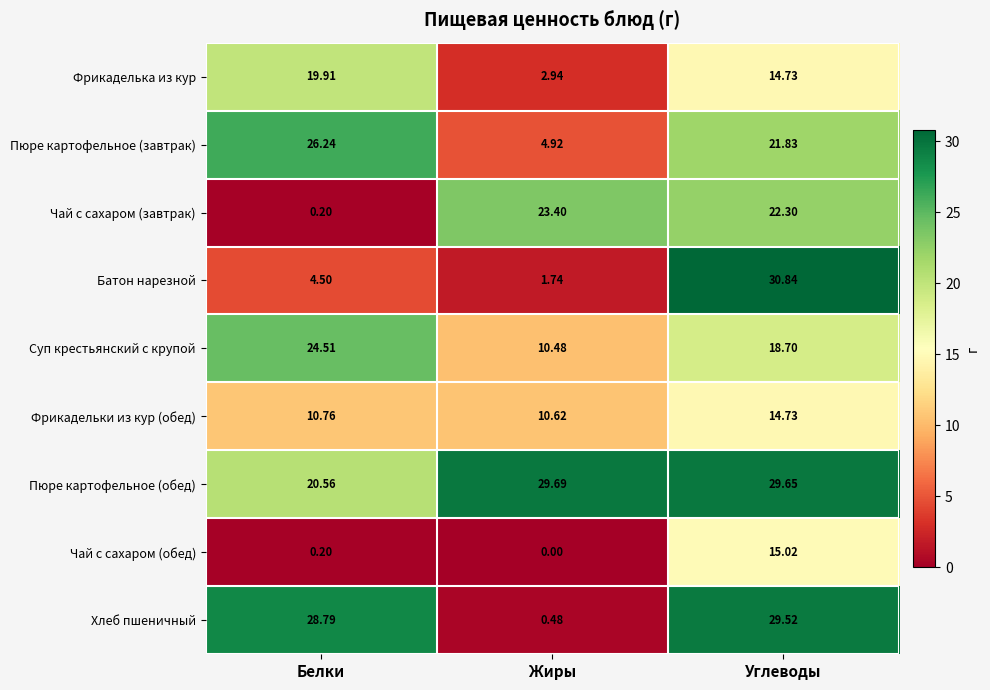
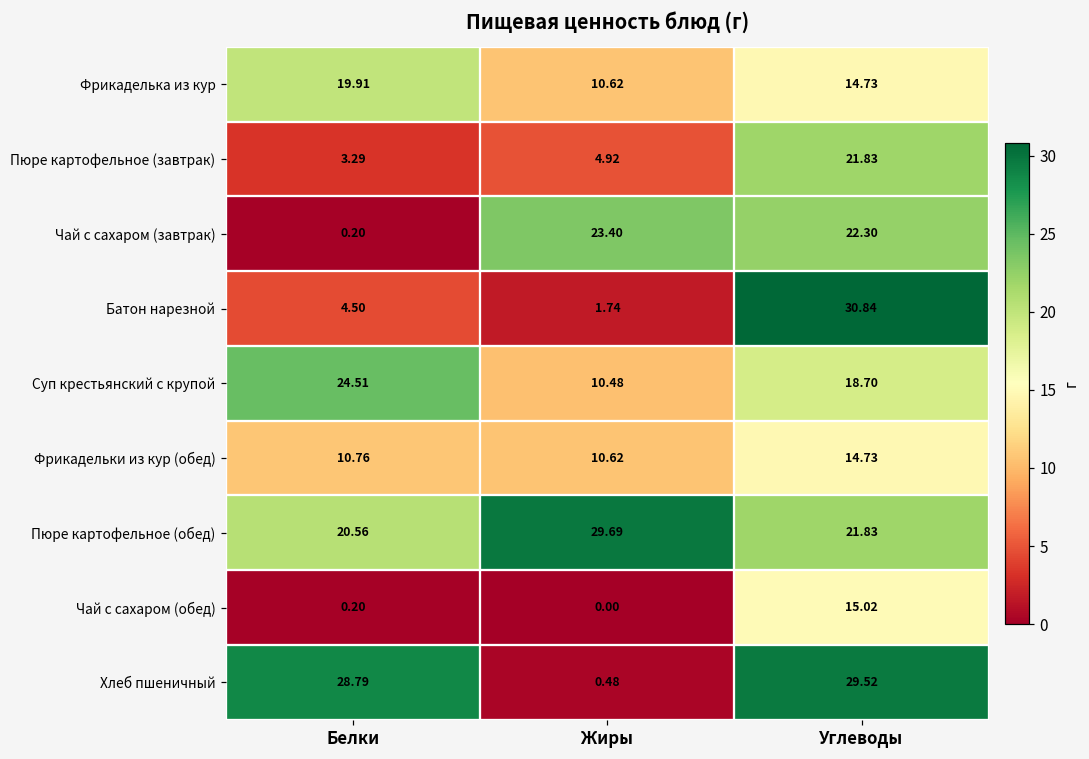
Фрикаделька из кур, Жиры: 2.94 -> 10.62
Пюре картофельное (завтрак), Белки: 26.24 -> 3.29
Пюре картофельное (обед), Углеводы: 29.65 -> 21.83
